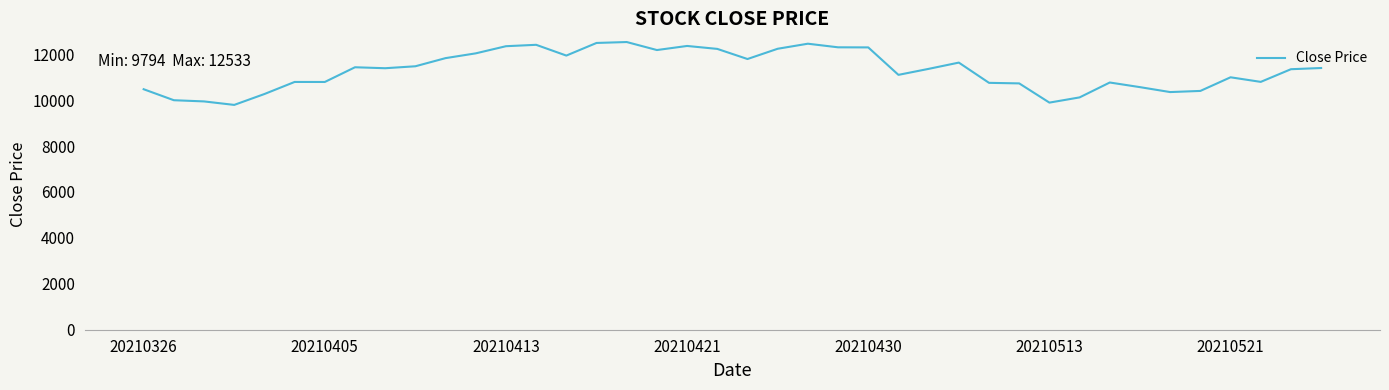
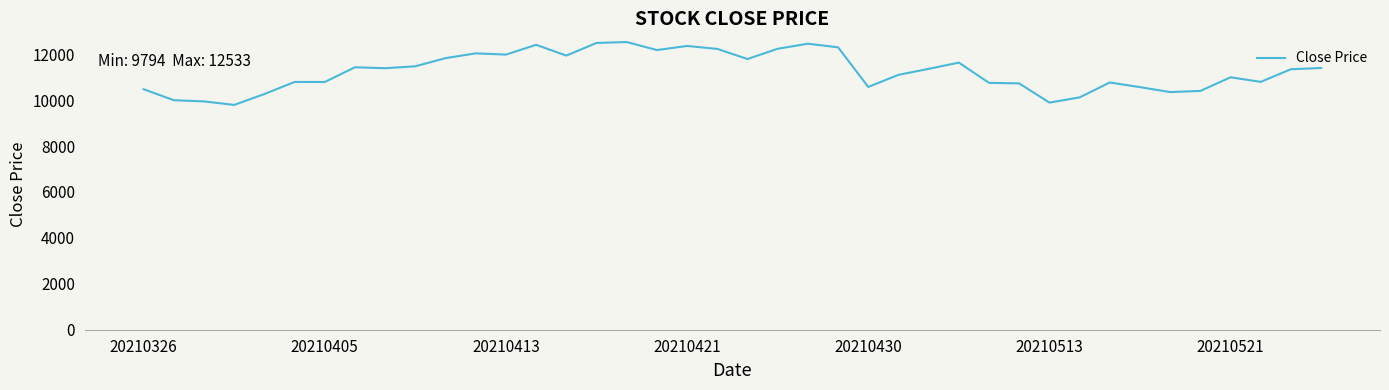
20210413: 12400 -> 12000
20210430: 12300 -> 10600
